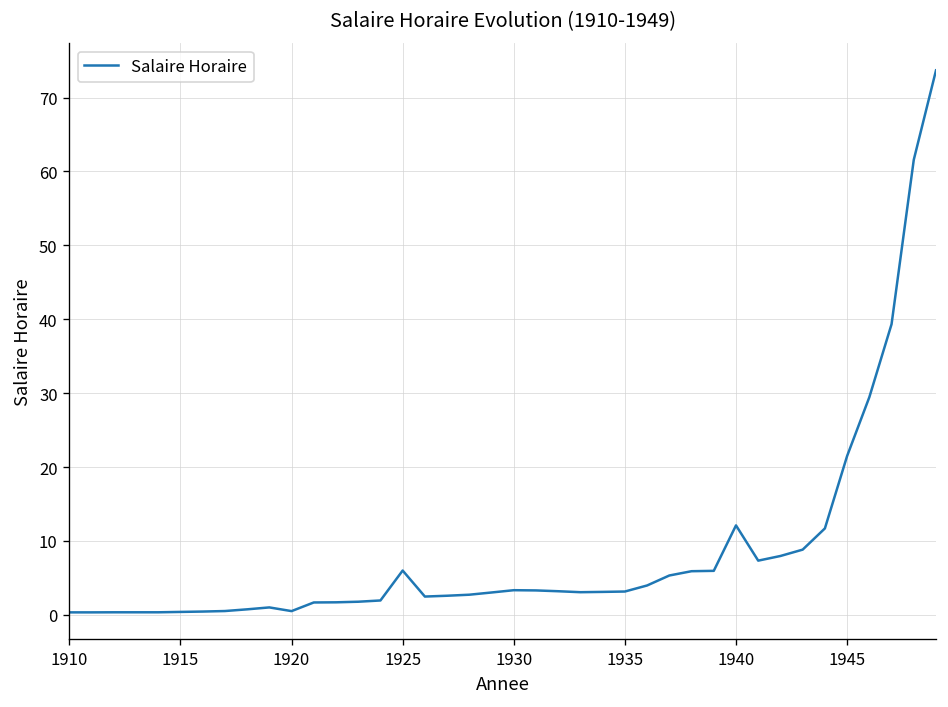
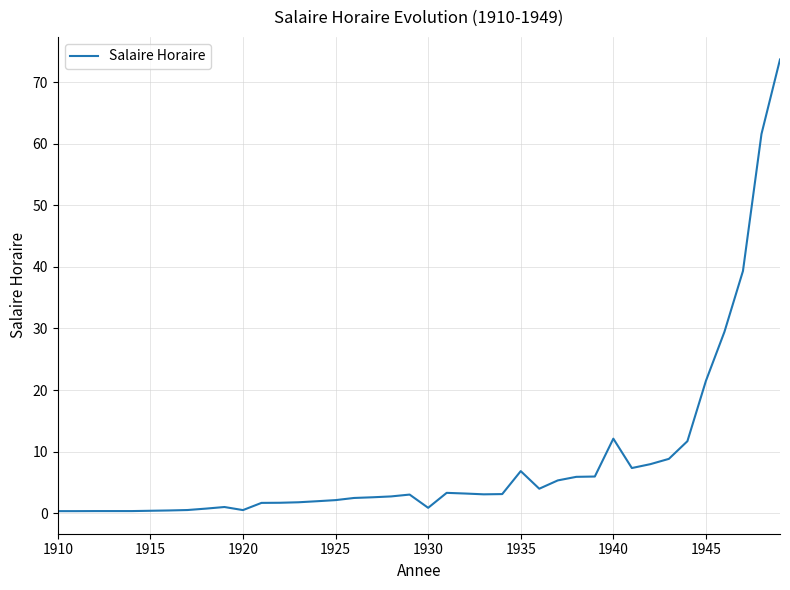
1925: 6 -> 2
1930: 3 -> 1
1935: 3 -> 7
